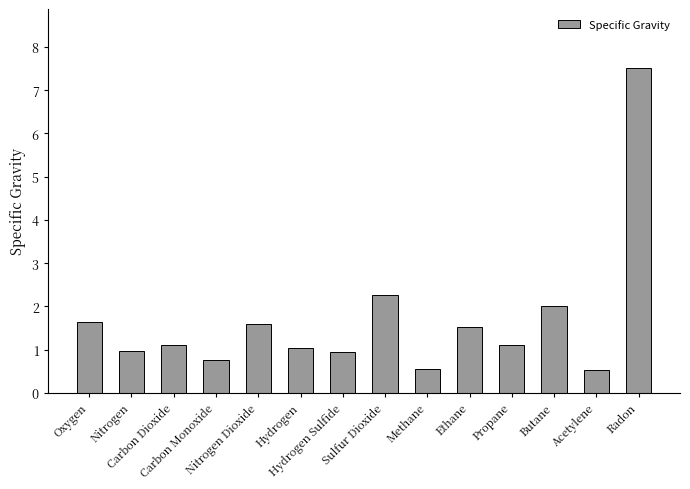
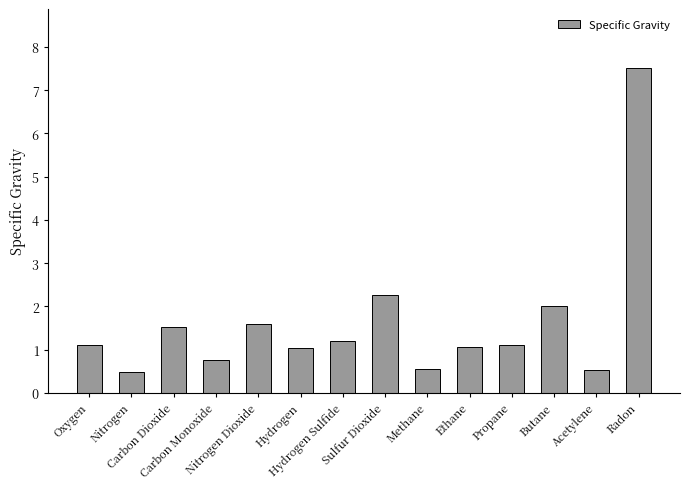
Oxygen: 1.6 -> 1.1
Nitrogen: 1.0 -> 0.5
Carbon Dioxide: 1.1 -> 1.5
Hydrogen Sulfide: 0.9 -> 1.2
Ethane: 1.5 -> 1.0
